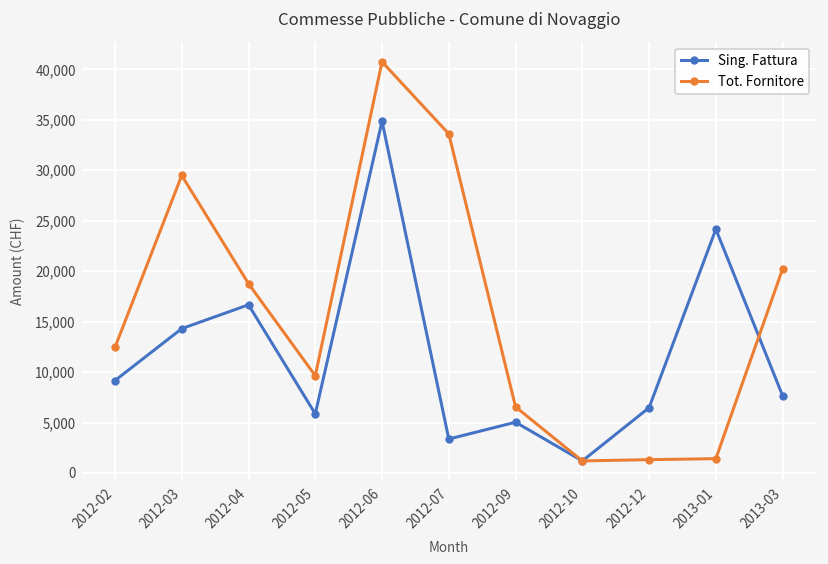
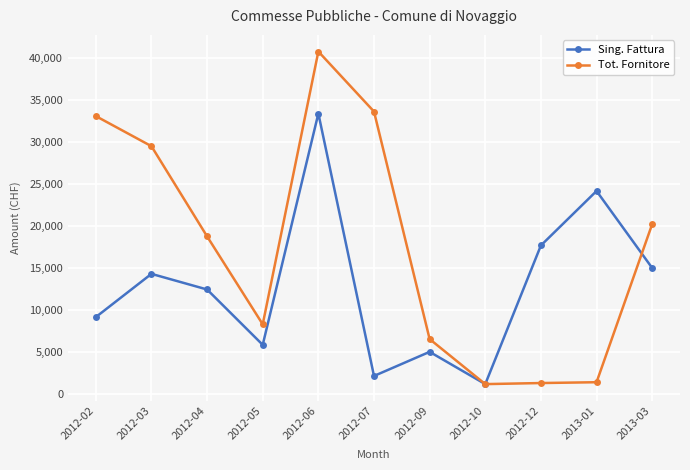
Tot. Fornitore, 2012-02: 12,000 -> 33,000
Sing. Fattura, 2012-04: 17,000 -> 12,000
Tot. Fornitore, 2012-05: 10,000 -> 8,000
Sing. Fattura, 2012-06: 35,000 -> 33,000
Sing. Fattura, 2012-07: 3,000 -> 2,000
Sing. Fattura, 2012-12: 6,000 -> 18,000
Sing. Fattura, 2013-03: 8,000 -> 15,000
